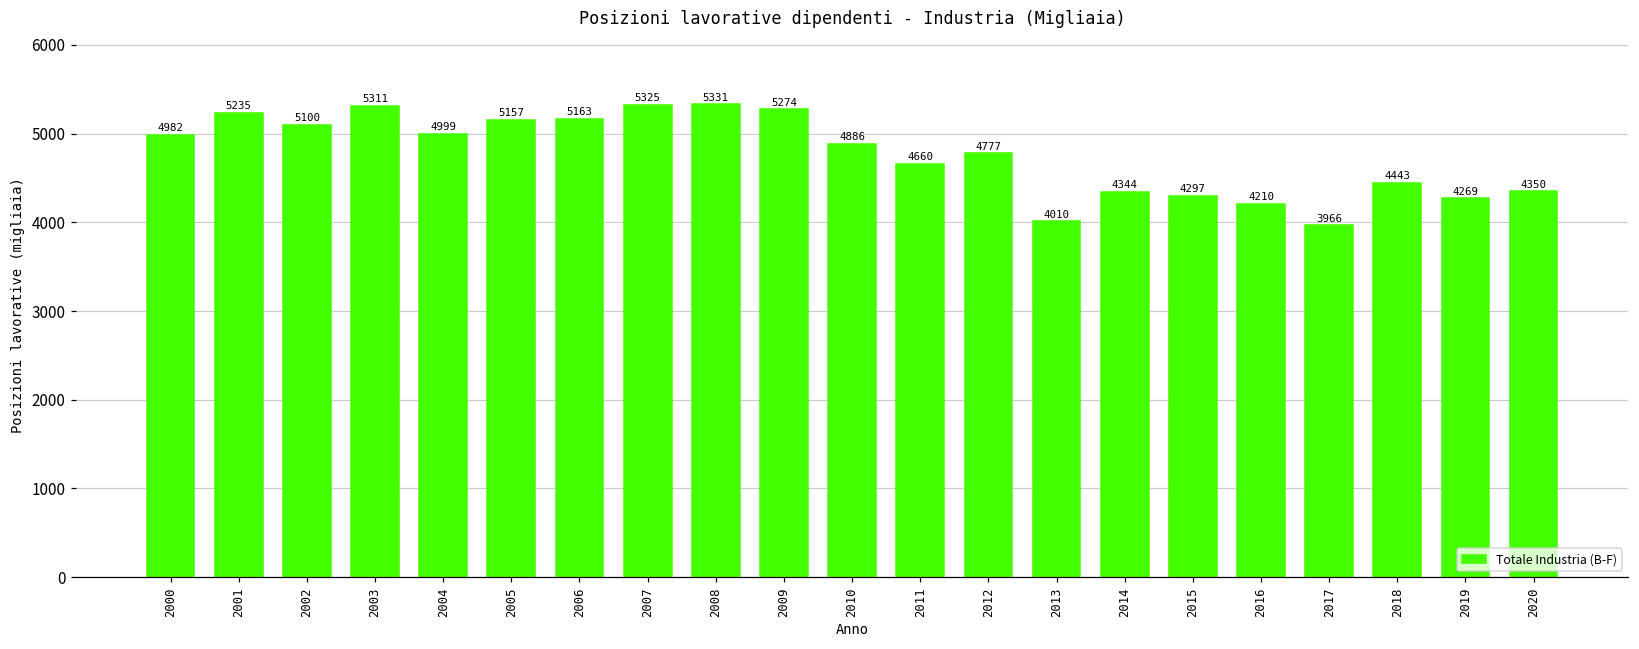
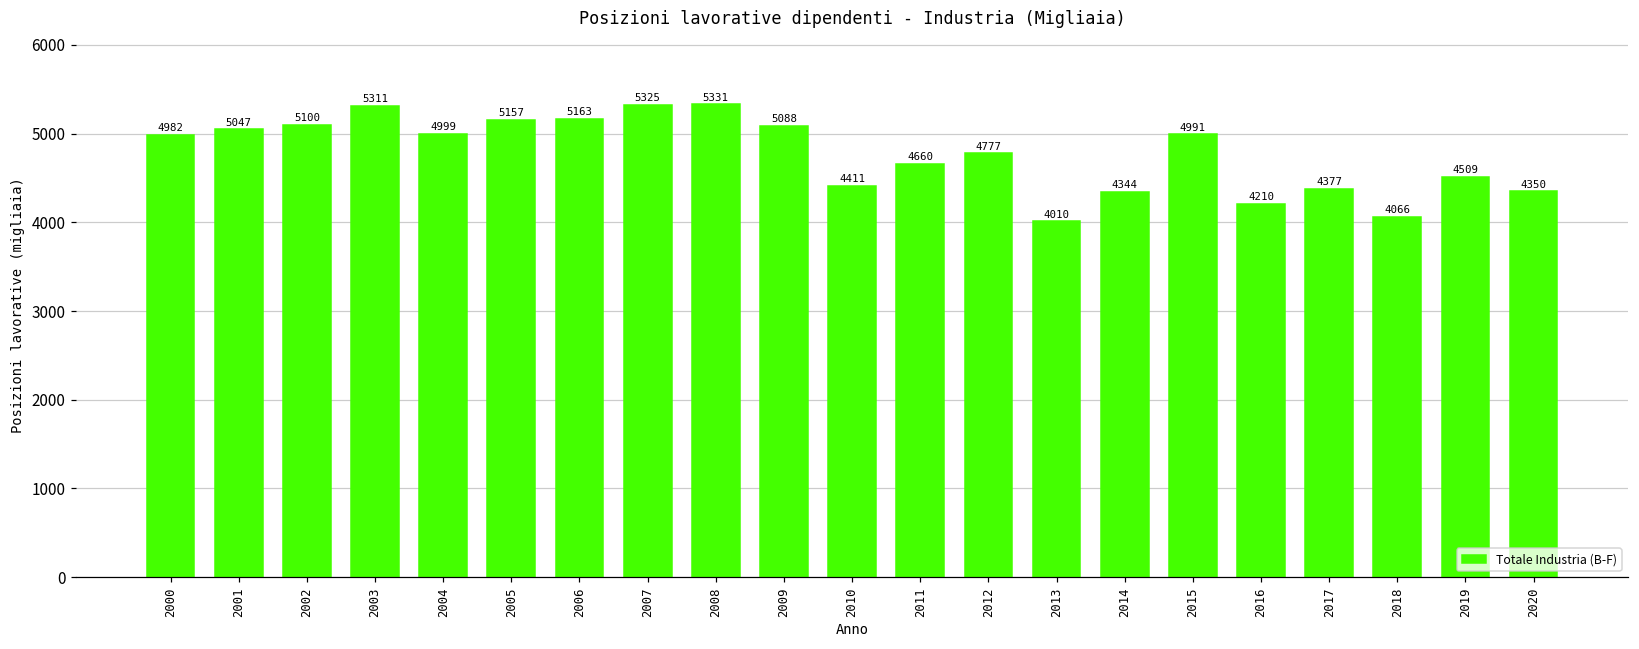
2001: 5235 -> 5047
2009: 5274 -> 5088
2010: 4886 -> 4411
2015: 4297 -> 4991
2017: 3966 -> 4377
2018: 4443 -> 4066
2019: 4269 -> 4509
